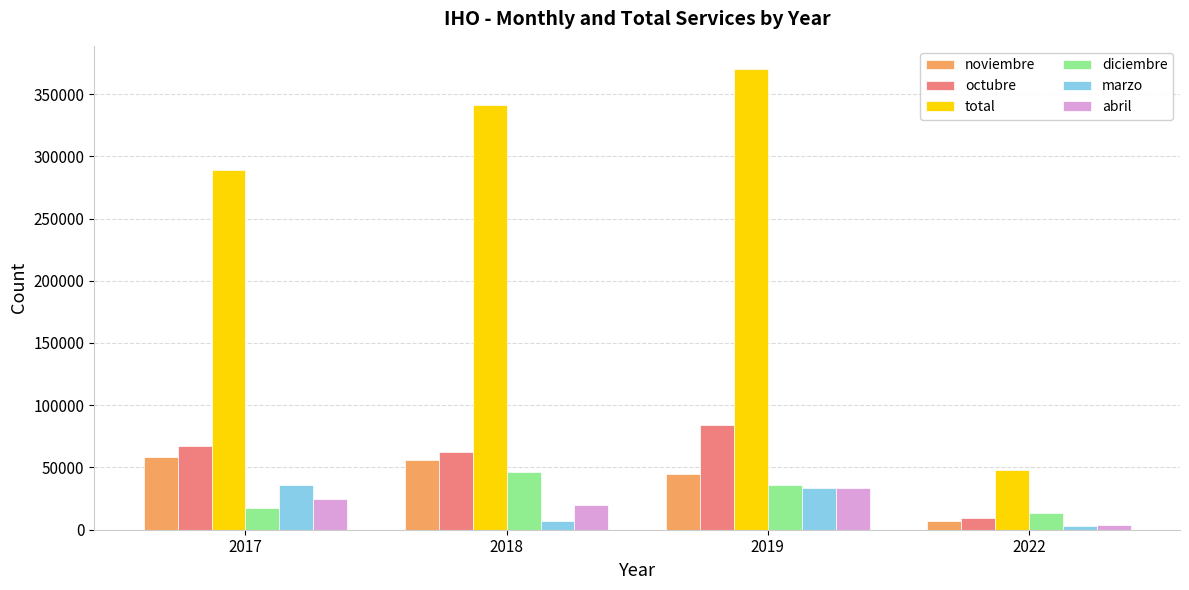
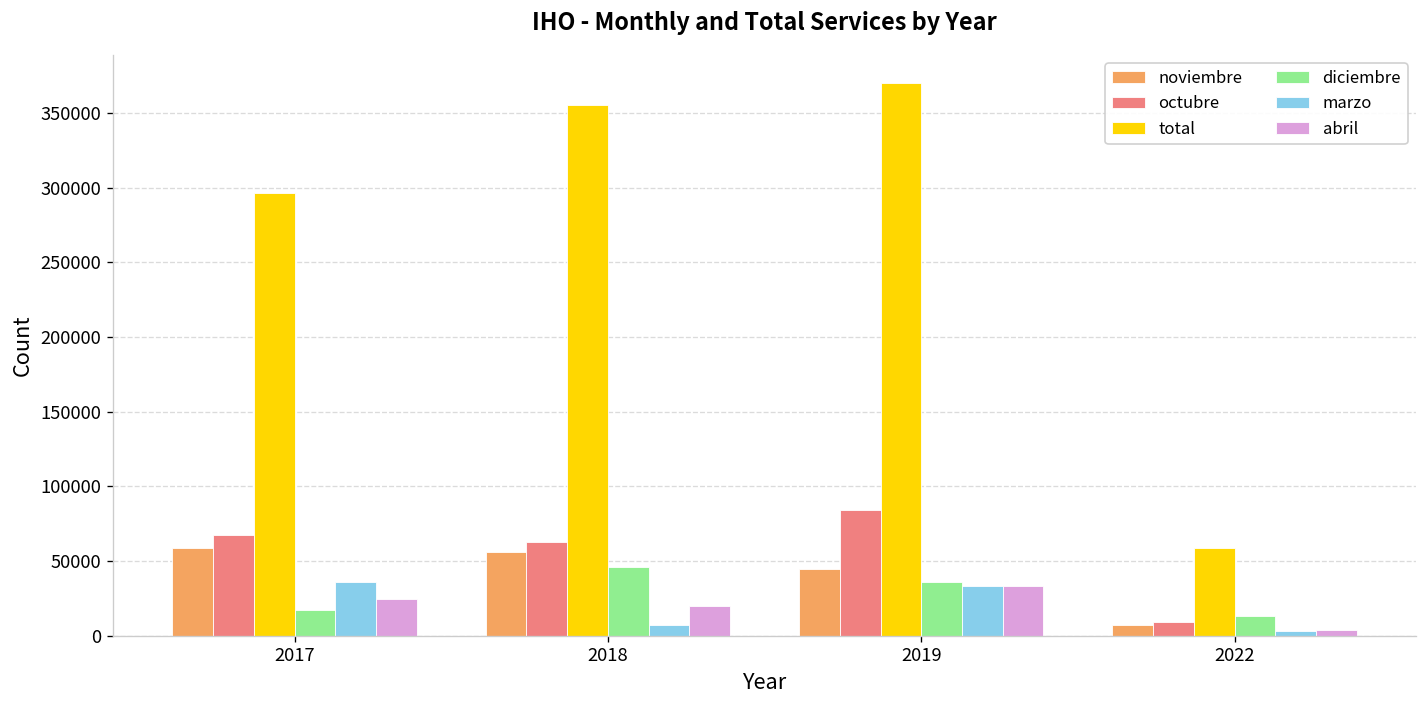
total, 2017: 289000 -> 296000
total, 2018: 341000 -> 355000
total, 2022: 48000 -> 58000
